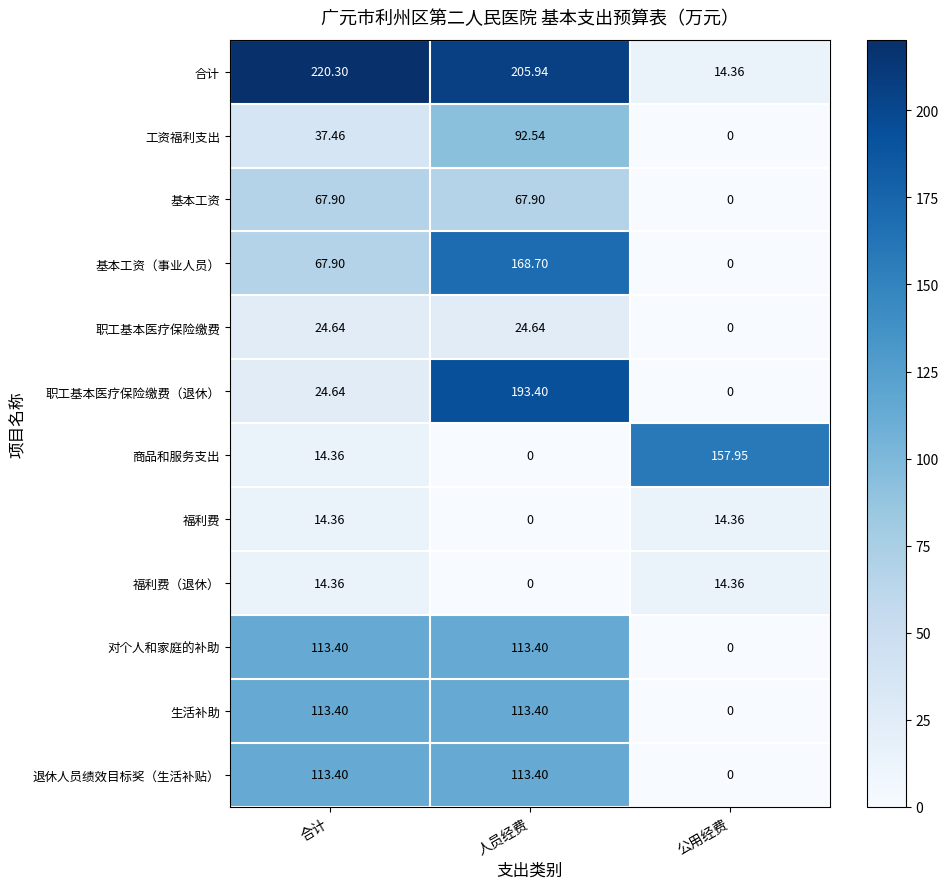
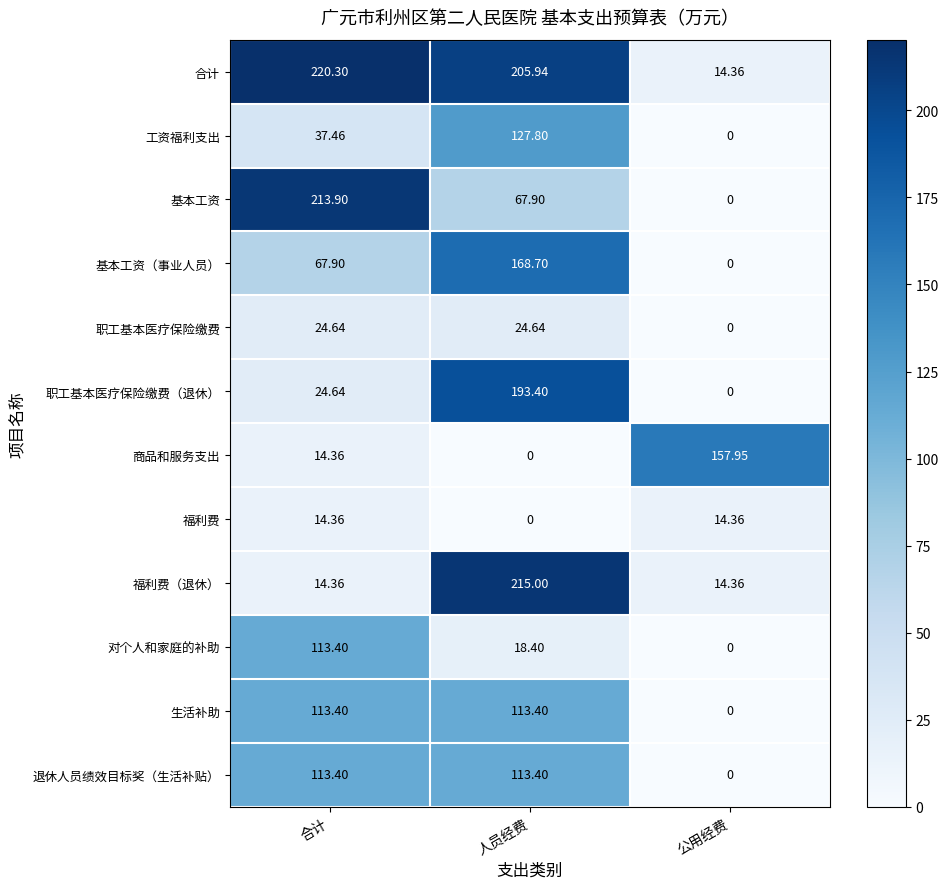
工资福利支出, 人员经费: 92.54 -> 127.80
基本工资, 合计: 67.90 -> 213.90
福利费（退休）, 人员经费: 0 -> 215.00
对个人和家庭的补助, 人员经费: 113.40 -> 18.40
